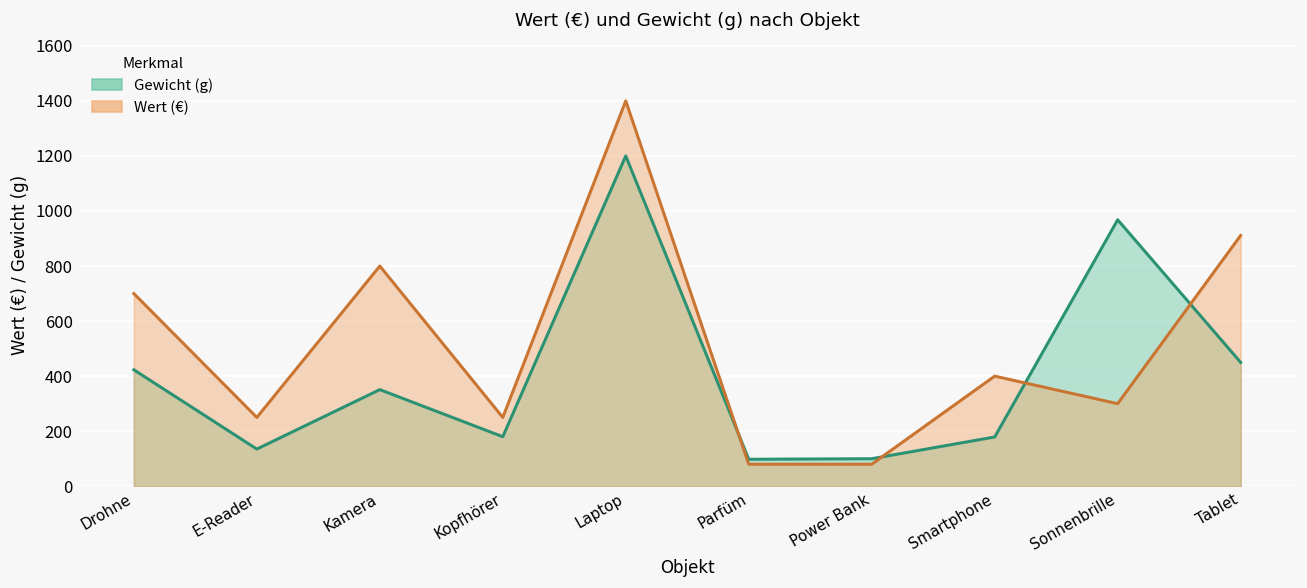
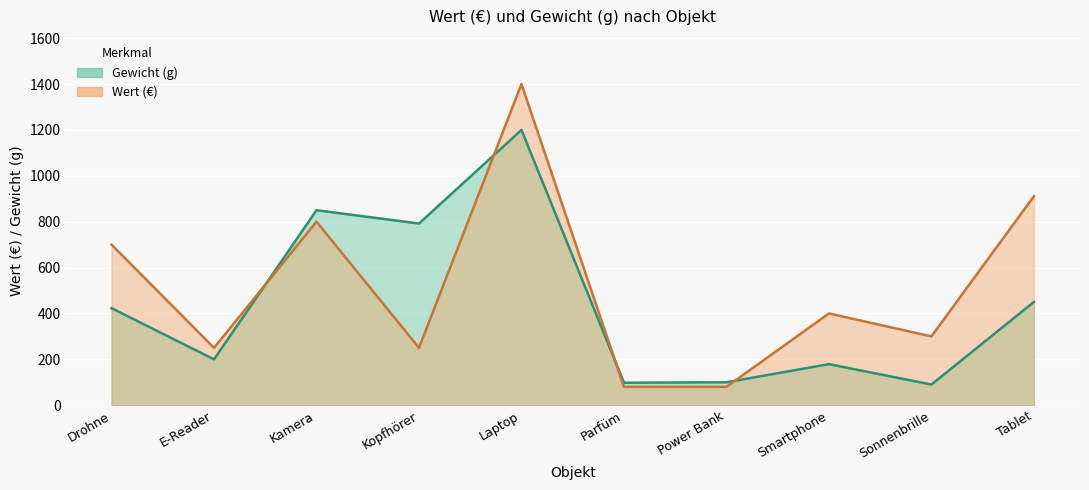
Gewicht (g), E-Reader: 140 -> 200
Gewicht (g), Kamera: 350 -> 850
Gewicht (g), Kopfhörer: 180 -> 790
Gewicht (g), Sonnenbrille: 970 -> 90
